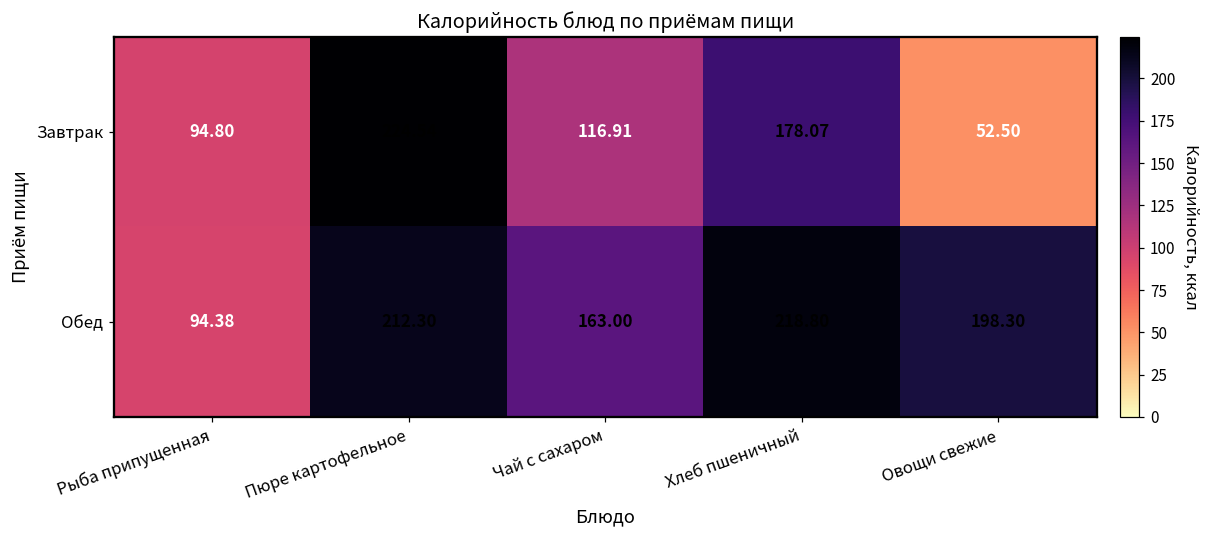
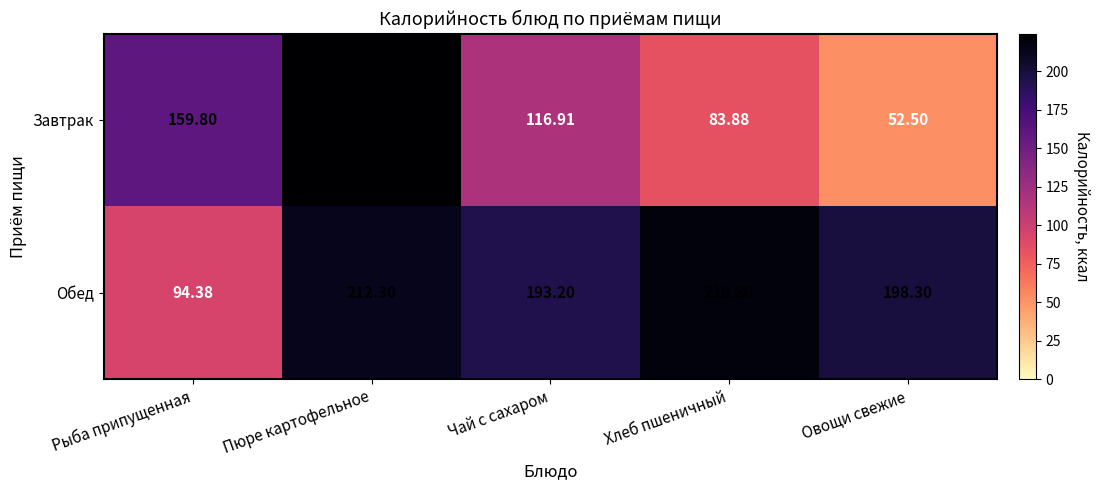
Завтрак, Рыба припущенная: 94.80 -> 159.80
Завтрак, Хлеб пшеничный: 178.07 -> 83.88
Обед, Чай с сахаром: 163.00 -> 193.20
